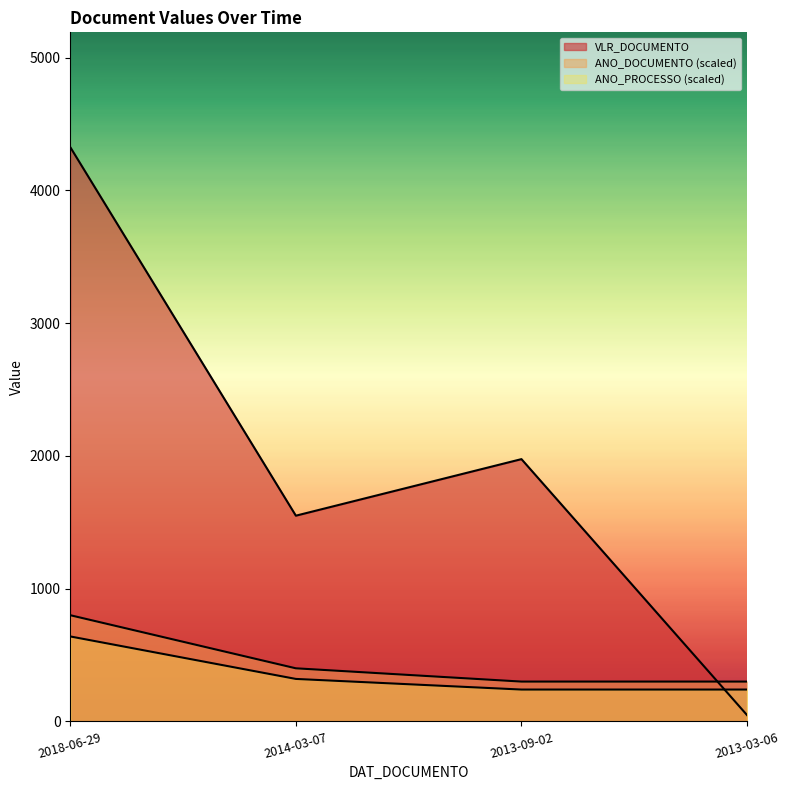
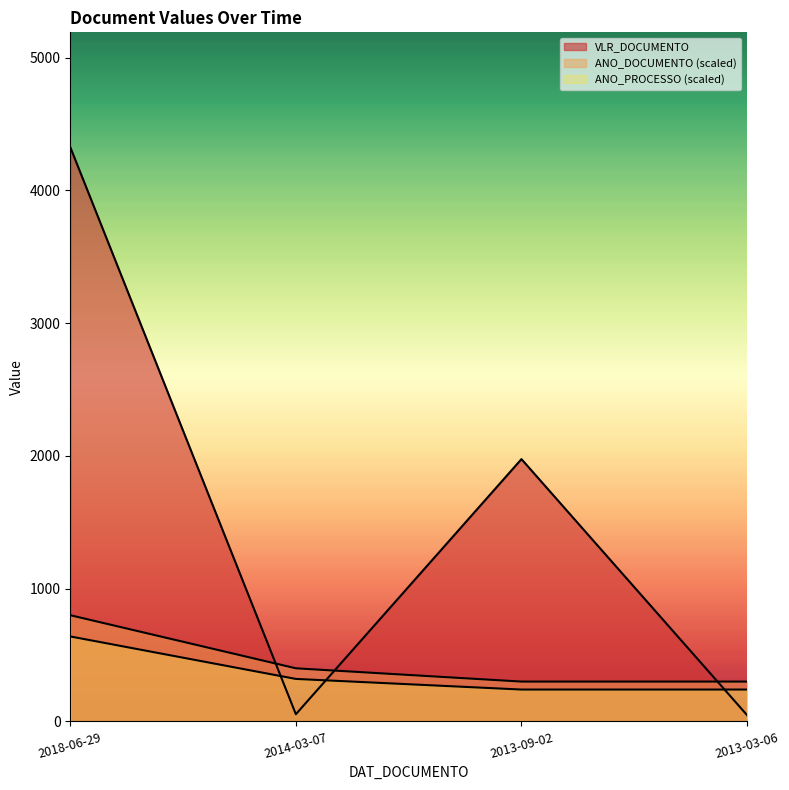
VLR_DOCUMENTO, 2014-03-07: 1550 -> 50
